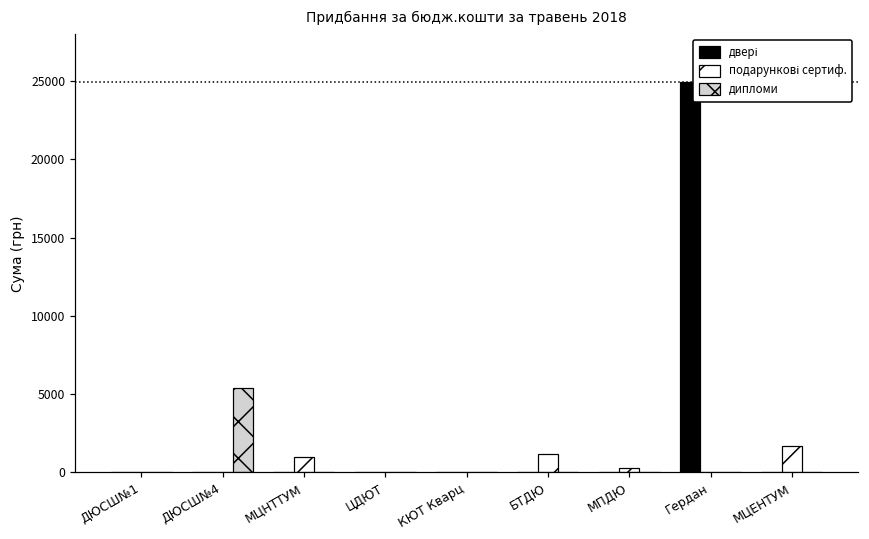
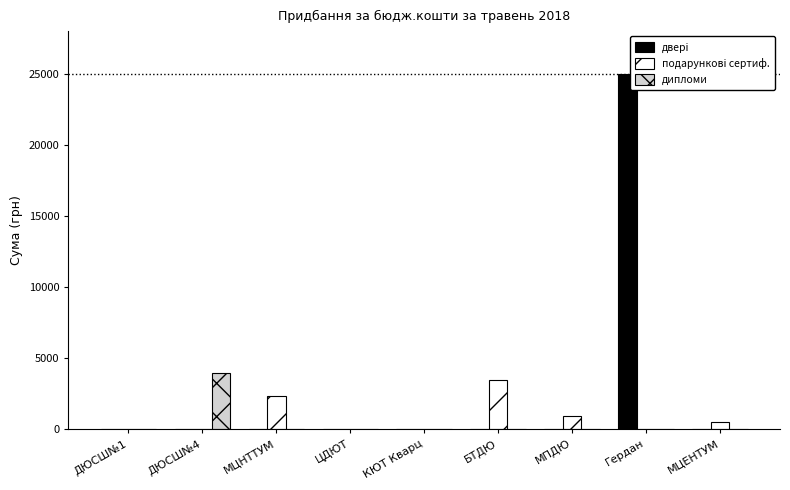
дипломи, ДЮСШ№4: 5400 -> 3900
подарункові сертиф., МЦНТТУМ: 1000 -> 2300
подарункові сертиф., БТДЮ: 1200 -> 3500
подарункові сертиф., МПДЮ: 300 -> 1000
подарункові сертиф., МЦЕНТУМ: 1700 -> 500
